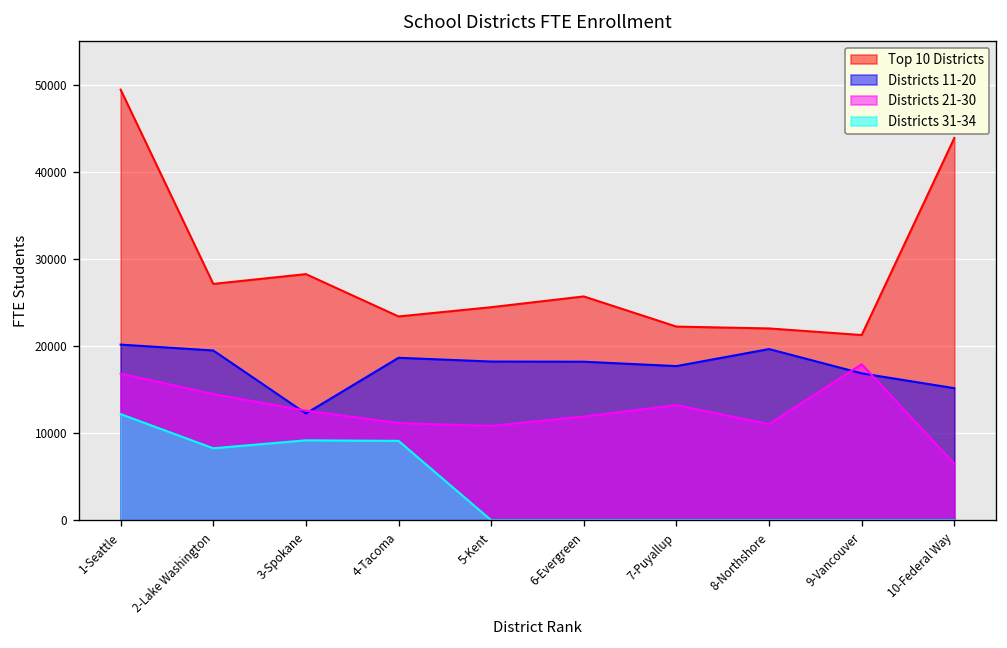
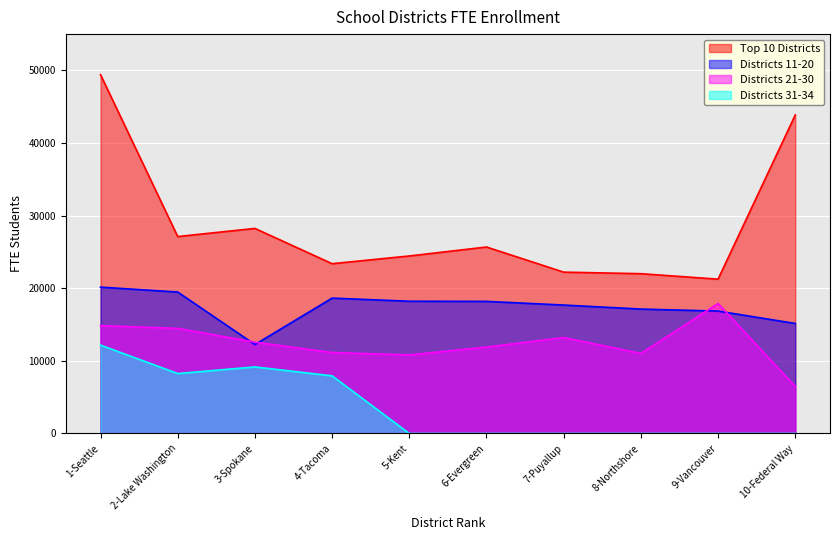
Districts 21-30, 1-Seattle: 17000 -> 15000
Districts 31-34, 4-Tacoma: 9000 -> 8000
Districts 11-20, 8-Northshore: 20000 -> 17000
